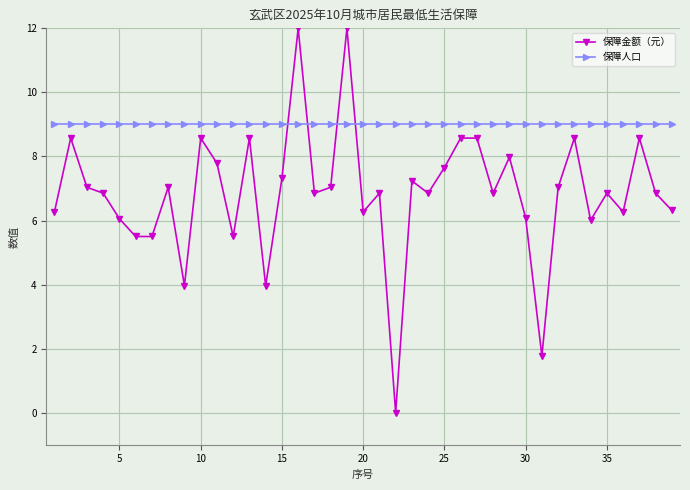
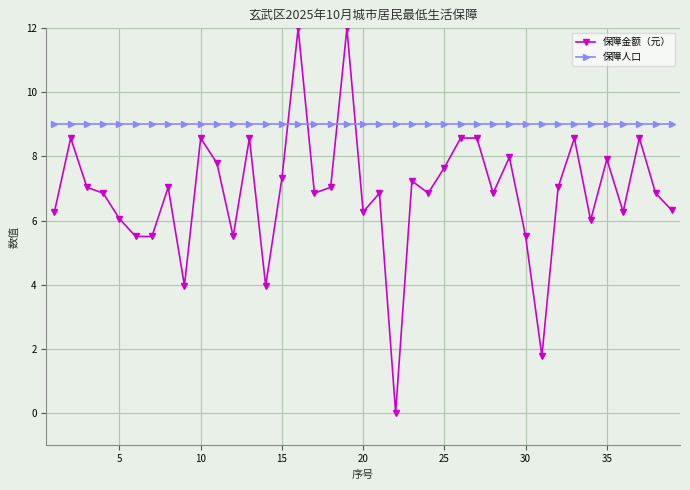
保障金额（元）, 30: 6.1 -> 5.5
保障金额（元）, 35: 6.9 -> 7.9
